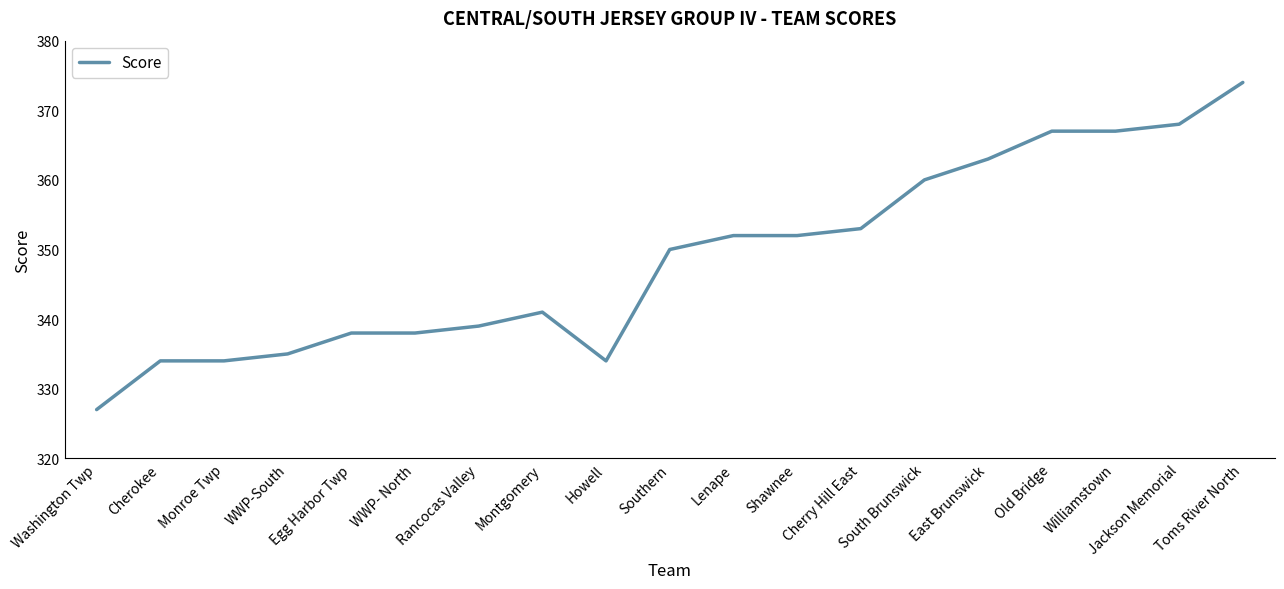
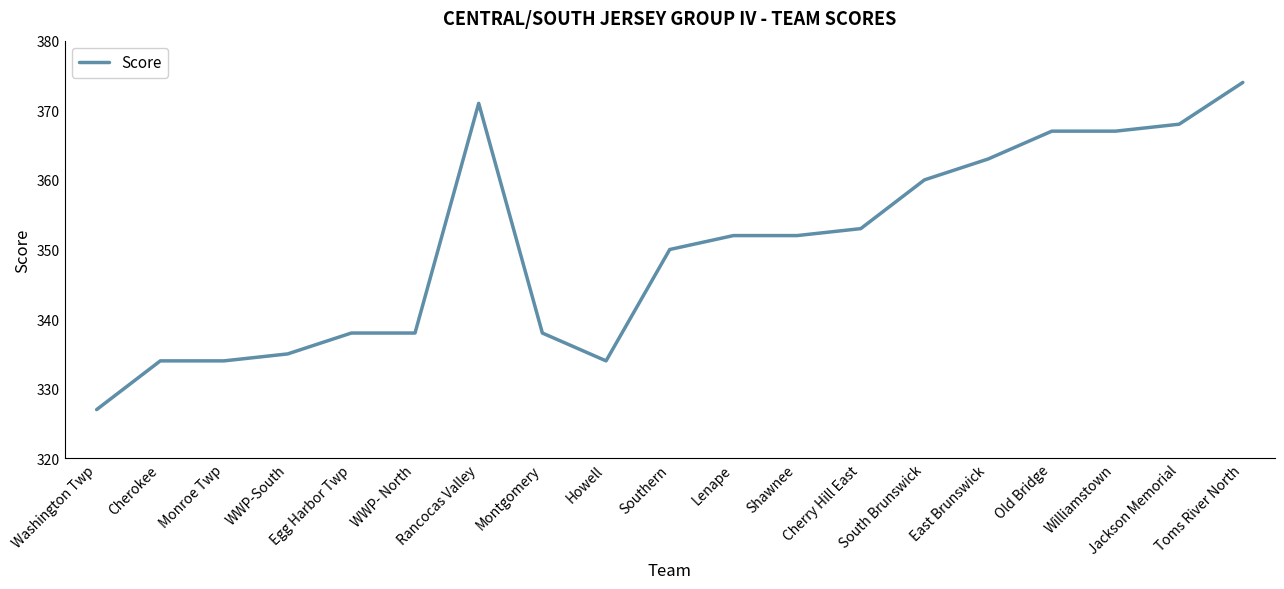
Rancocas Valley: 339 -> 371
Montgomery: 341 -> 338
